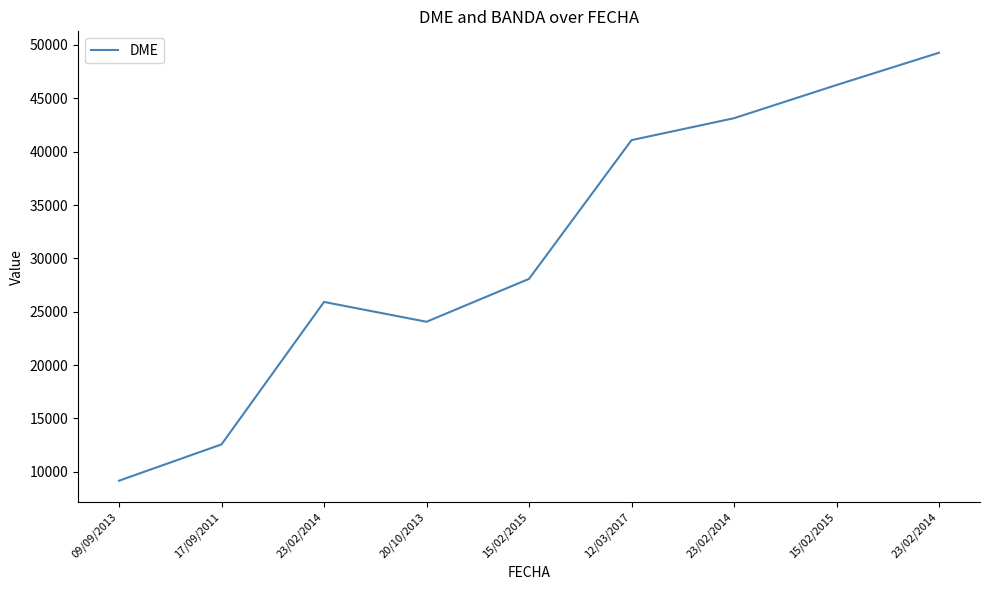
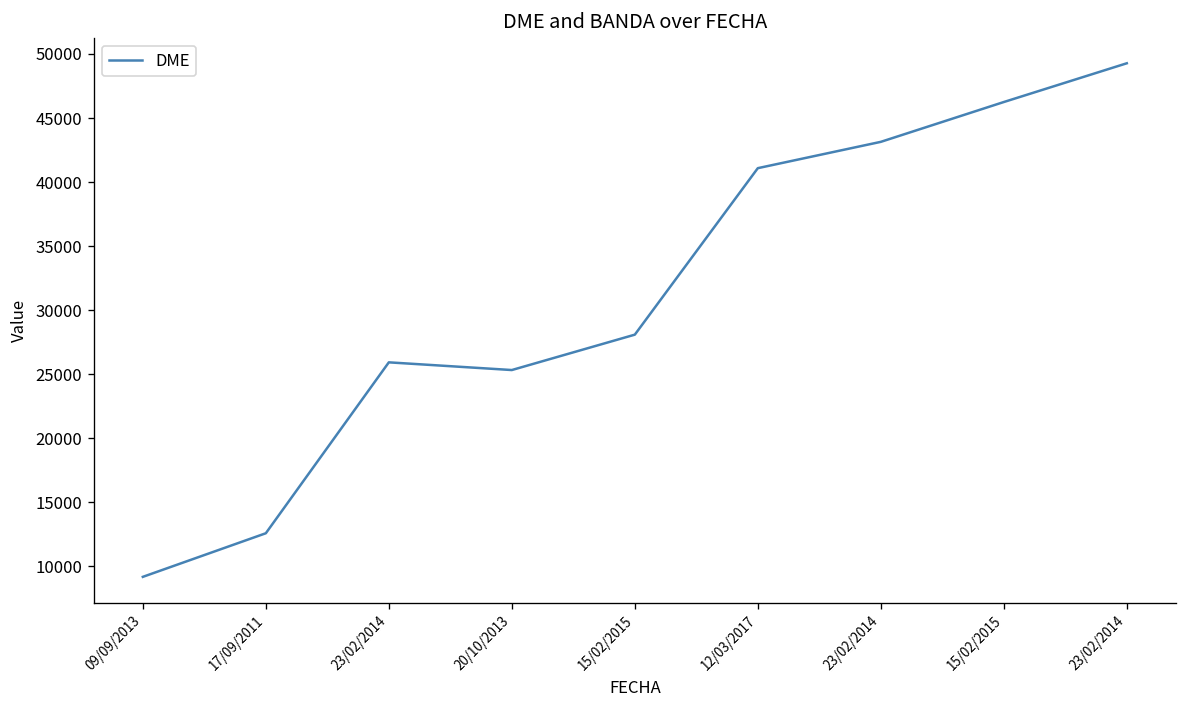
20/10/2013: 24100 -> 25300
